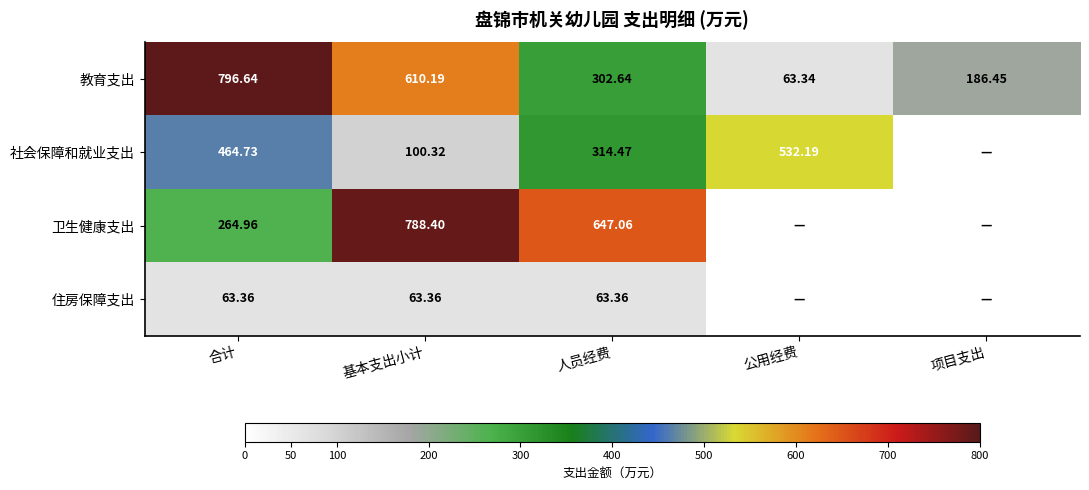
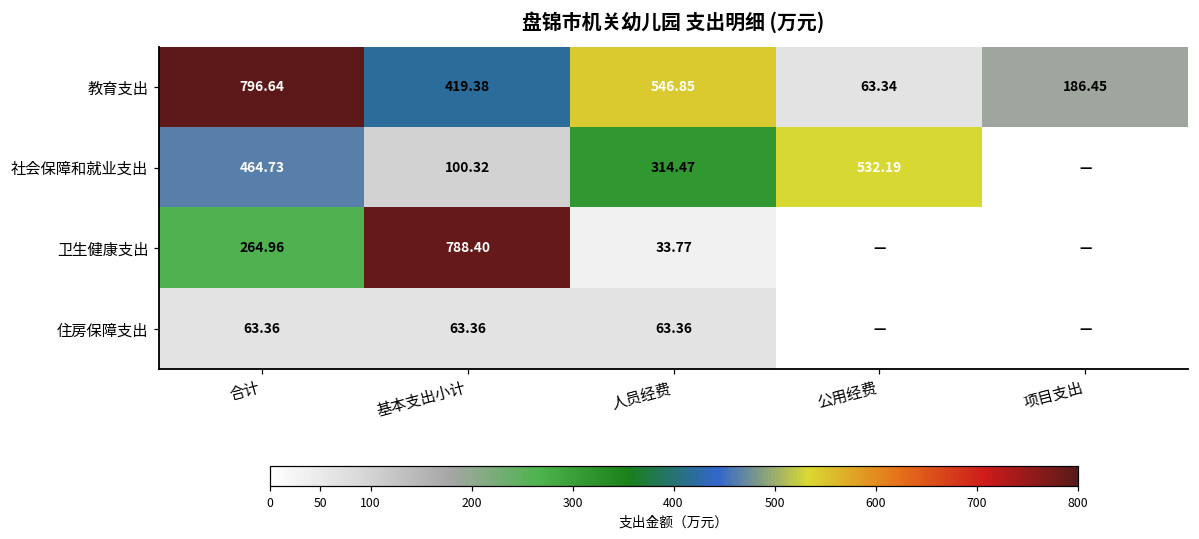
教育支出, 基本支出小计: 610.19 -> 419.38
教育支出, 人员经费: 302.64 -> 546.85
卫生健康支出, 人员经费: 647.06 -> 33.77
